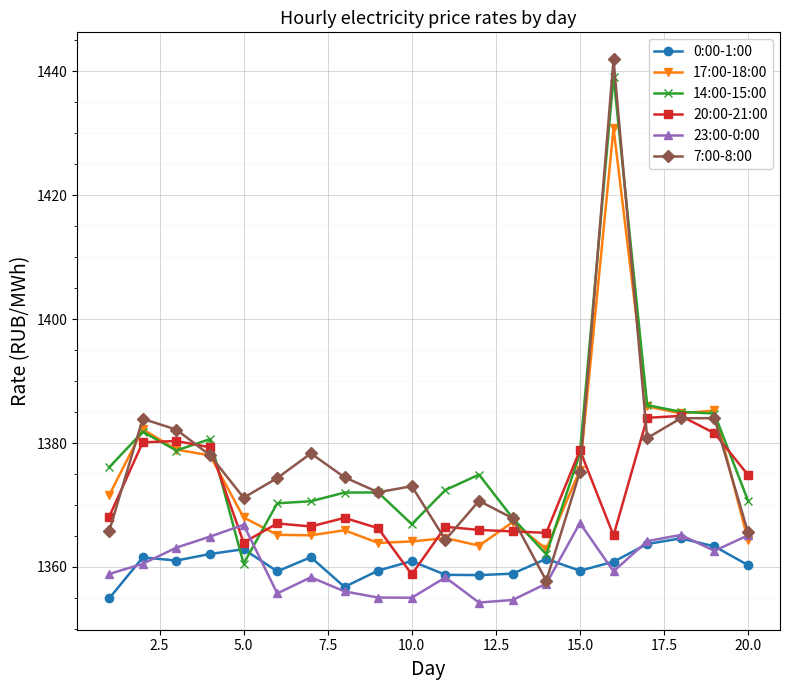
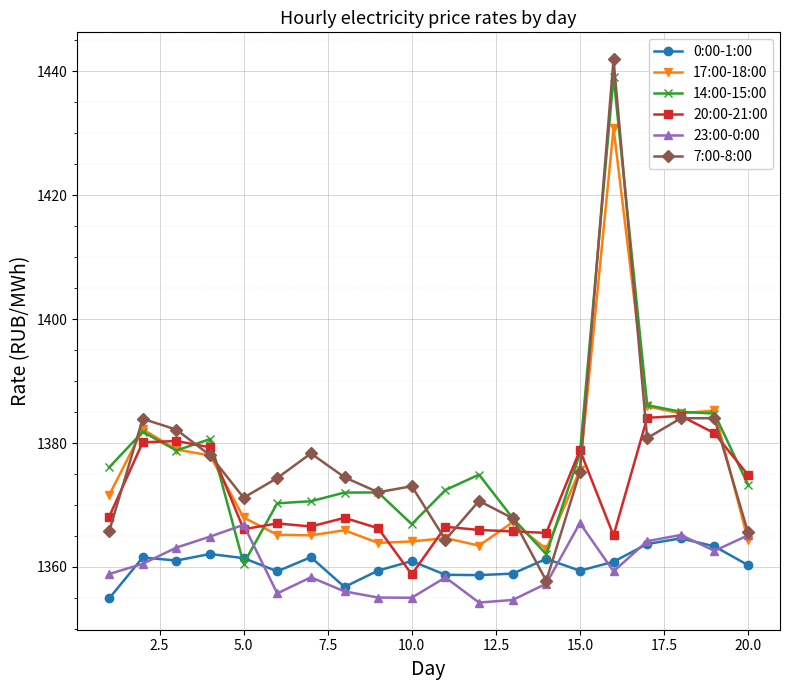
0:00-1:00, 5.0: 1363 -> 1361
20:00-21:00, 5.0: 1364 -> 1366
14:00-15:00, 20.0: 1371 -> 1373
